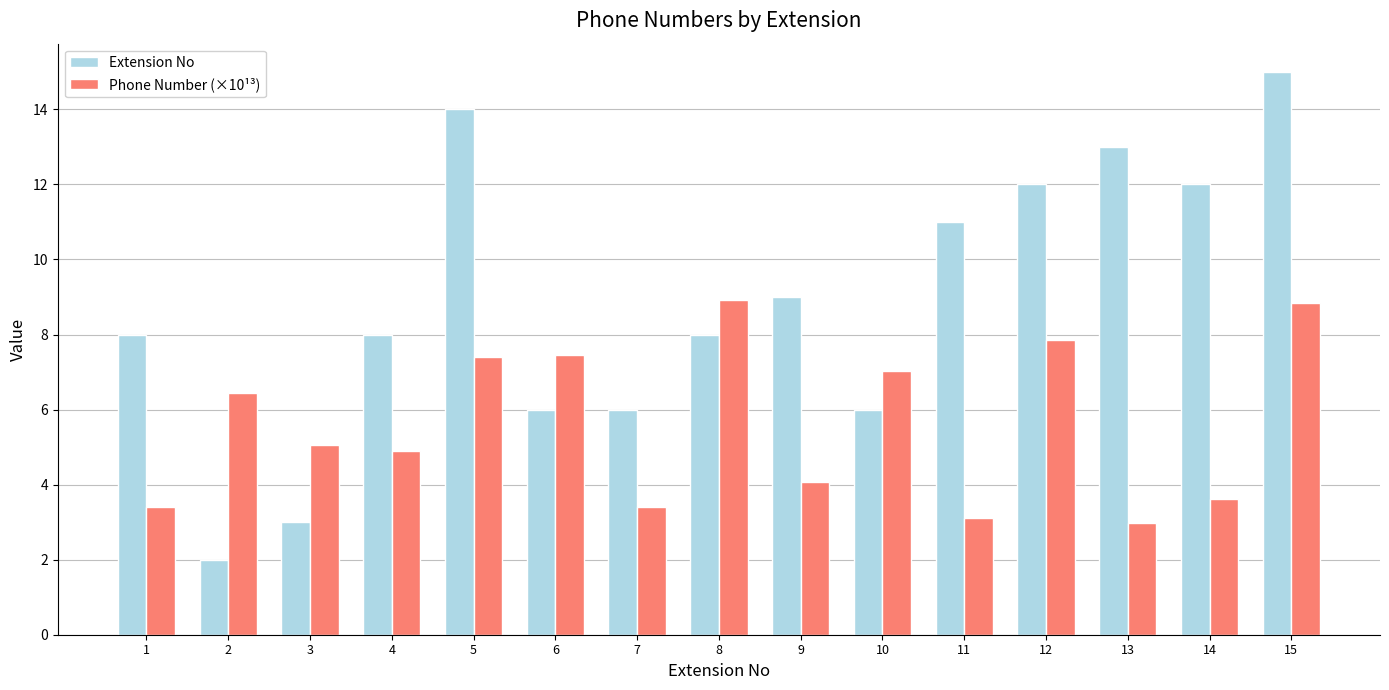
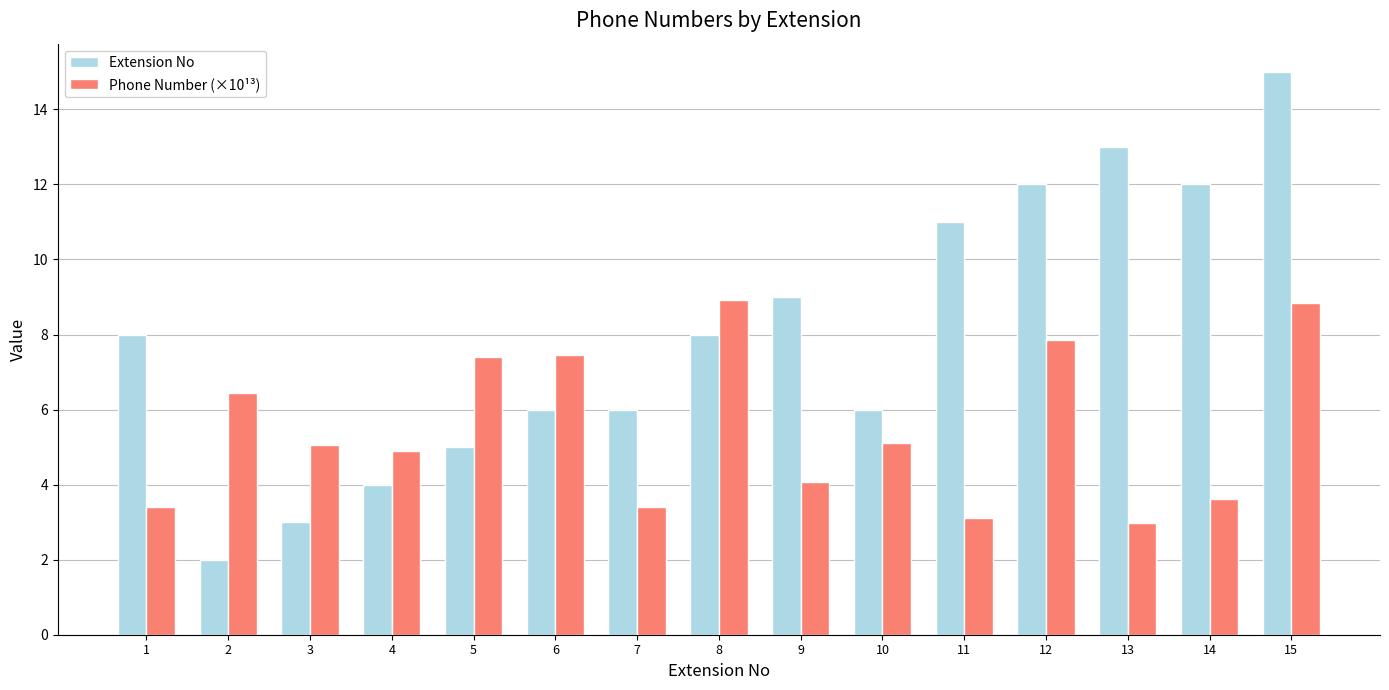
Extension No, 4: 8 -> 4
Extension No, 5: 14 -> 5
Phone Number (×10¹³), 10: 7.0 -> 5.1
